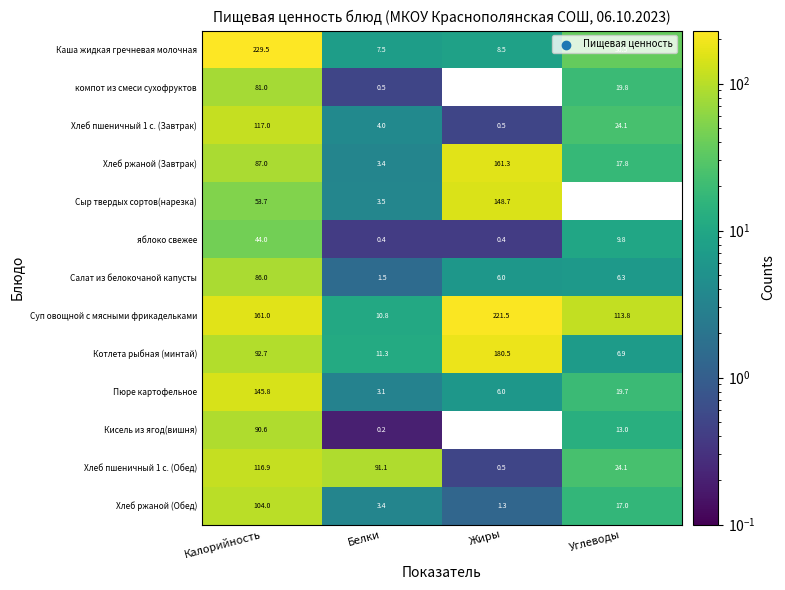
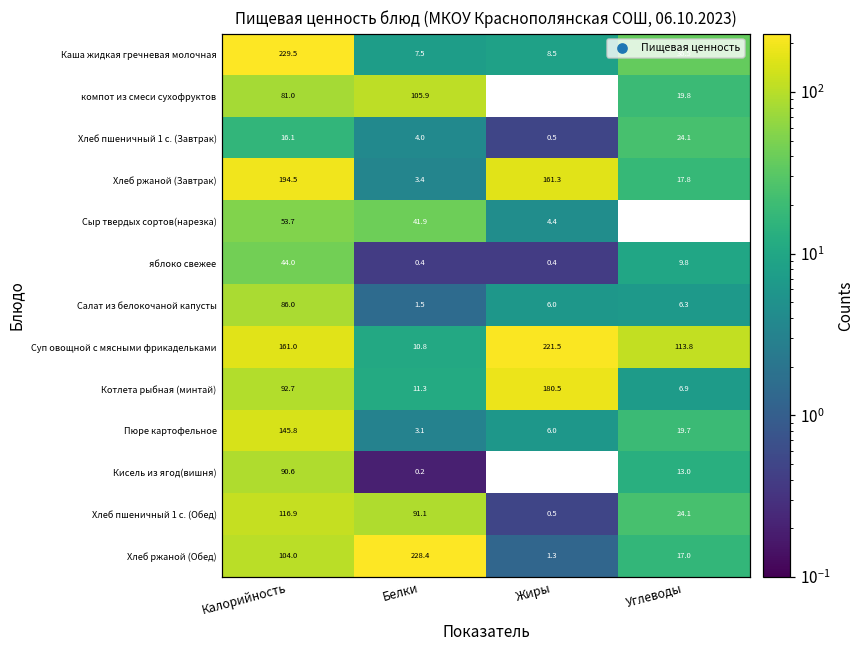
компот из смеси сухофруктов, Белки: 0.5 -> 105.9
Хлеб пшеничный 1 с. (Завтрак), Калорийность: 117.0 -> 16.1
Хлеб ржаной (Завтрак), Калорийность: 87.0 -> 194.5
Сыр твердых сортов(нарезка), Белки: 3.5 -> 41.9
Сыр твердых сортов(нарезка), Жиры: 148.7 -> 4.4
Хлеб ржаной (Обед), Белки: 3.4 -> 228.4
